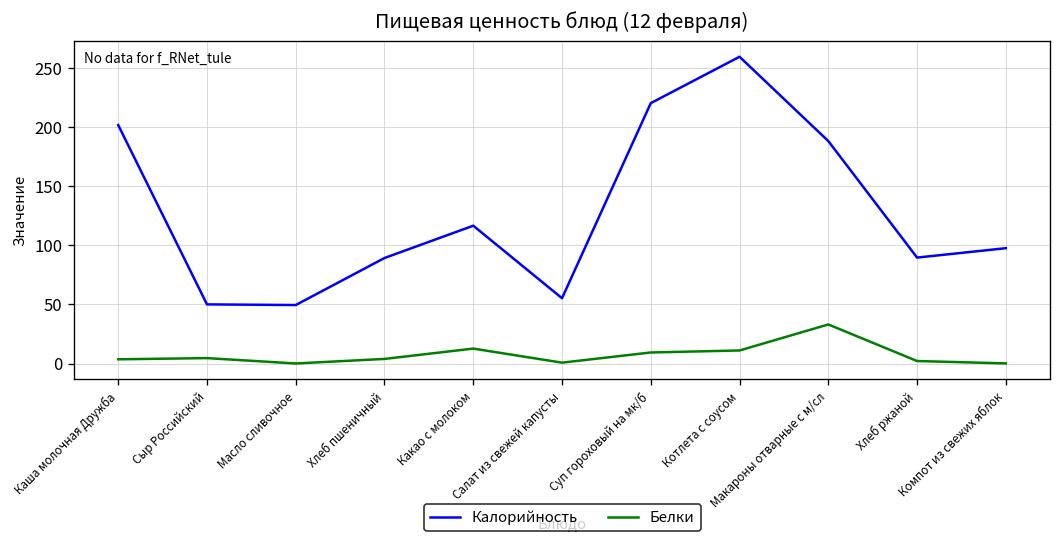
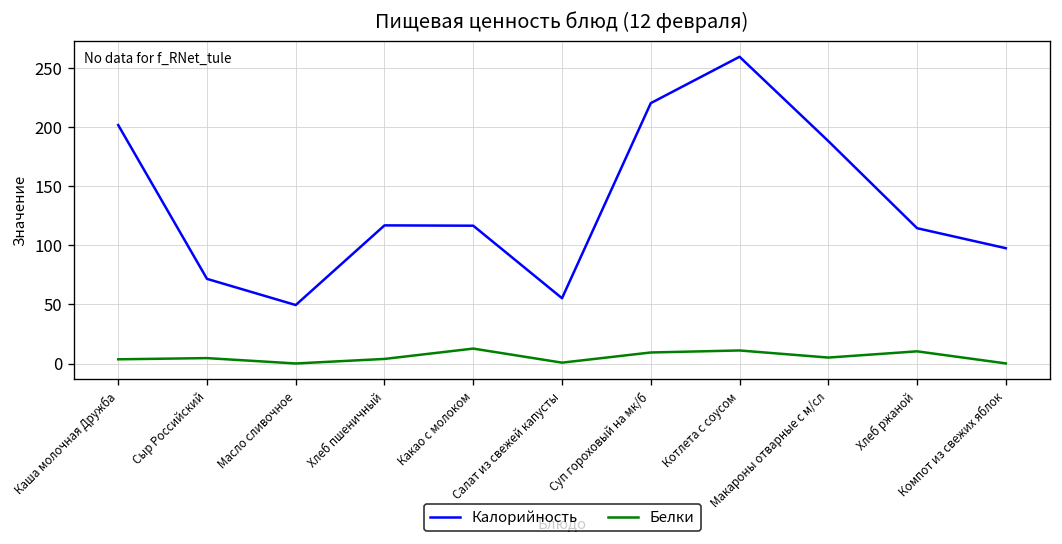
Калорийность, Сыр Российский: 50 -> 70
Калорийность, Хлеб пшеничный: 90 -> 120
Белки, Макароны отварные с м/сл: 30 -> 10
Калорийность, Хлеб ржаной: 90 -> 110
Белки, Хлеб ржаной: 0 -> 10
